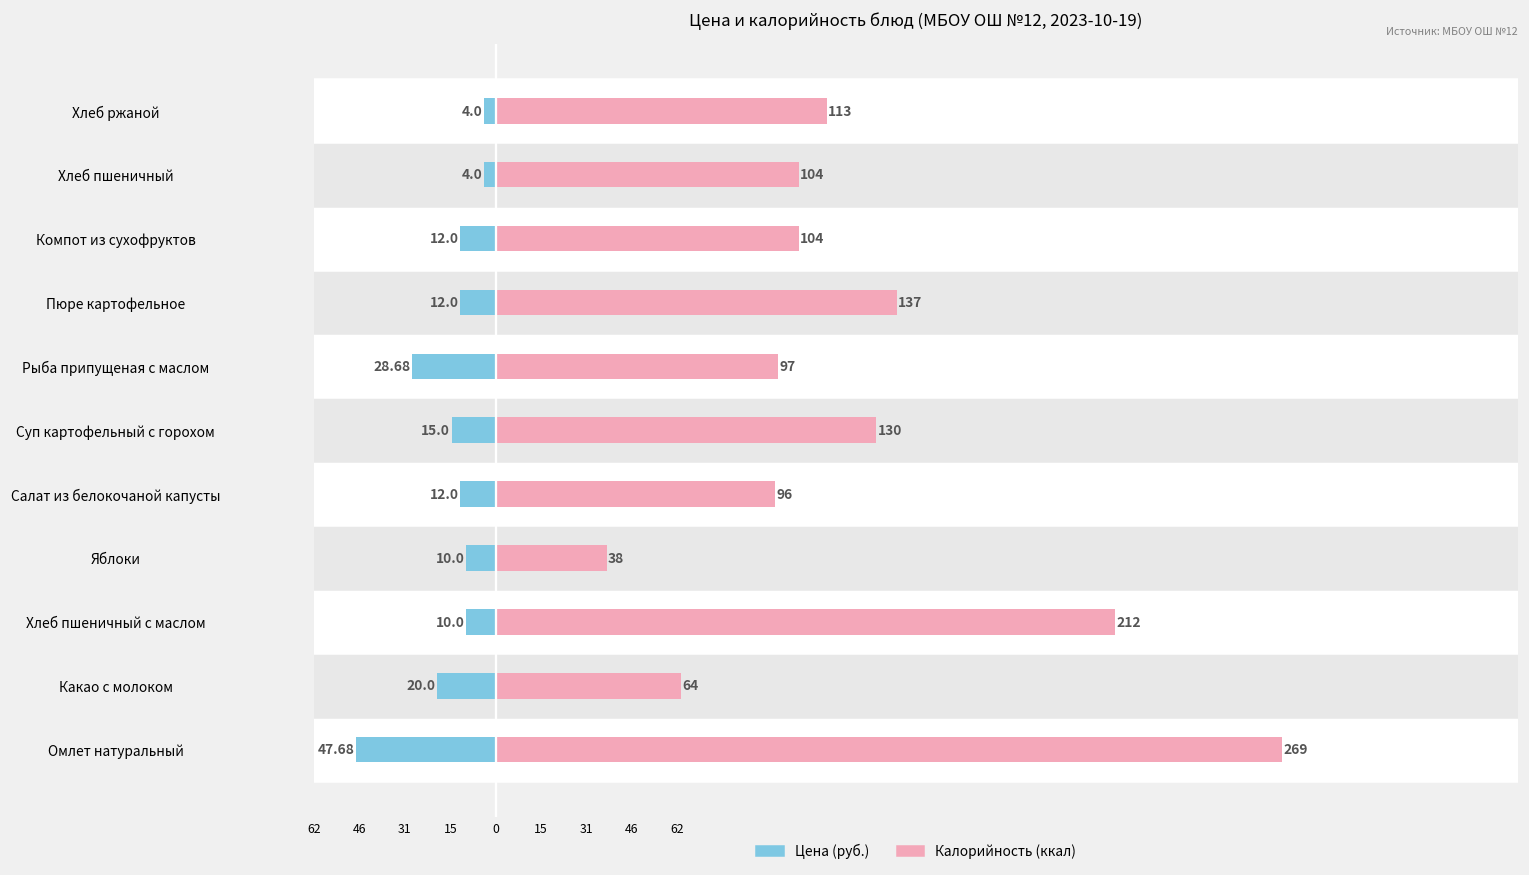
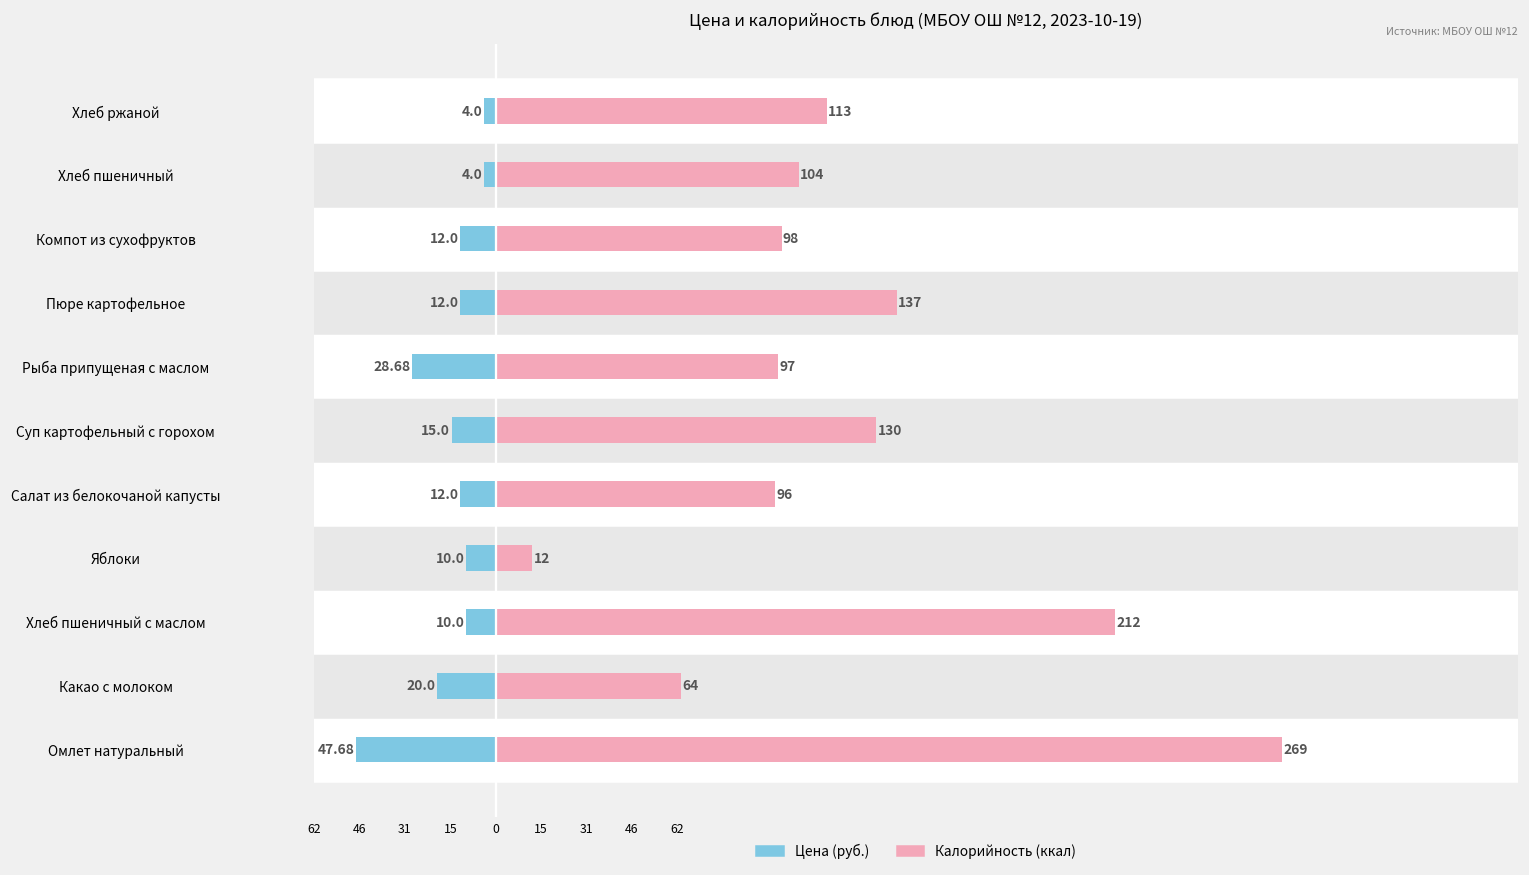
Калорийность (ккал), Компот из сухофруктов: 104 -> 98
Калорийность (ккал), Яблоки: 38 -> 12
